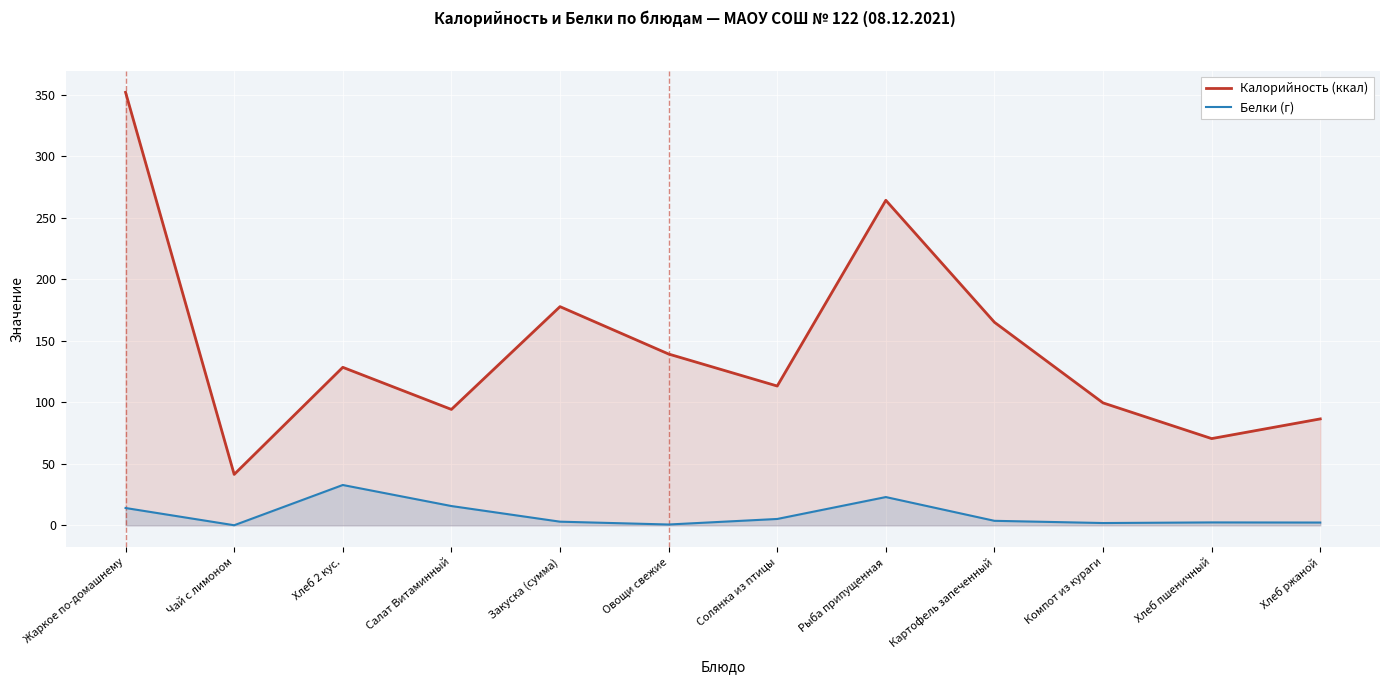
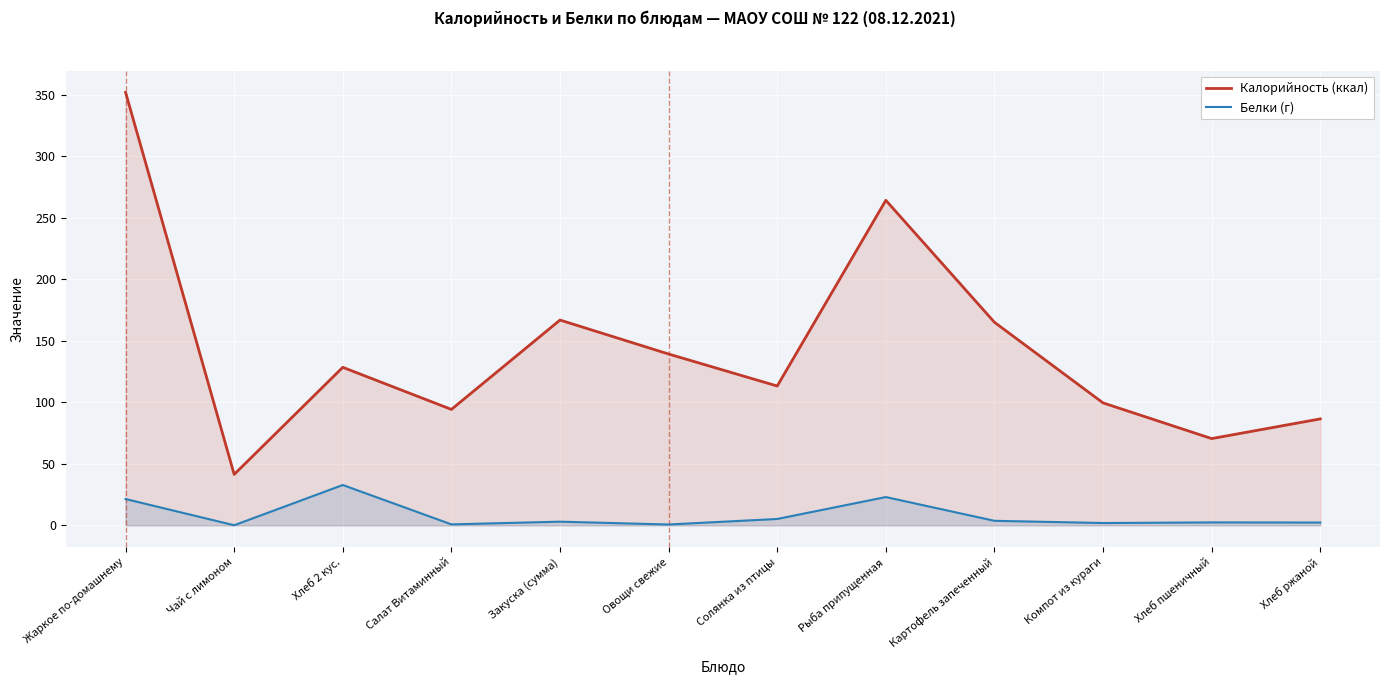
Белки (г), Жаркое по-домашнему: 14 -> 21
Белки (г), Салат Витаминный: 16 -> 1
Калорийность (ккал), Закуска (сумма): 178 -> 167
